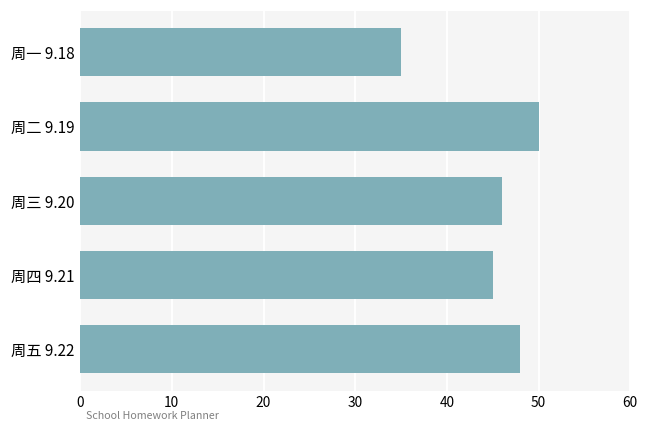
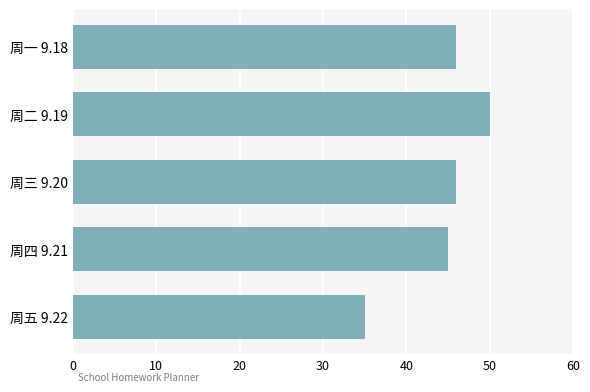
周一 9.18: 35 -> 46
周五 9.22: 48 -> 35
